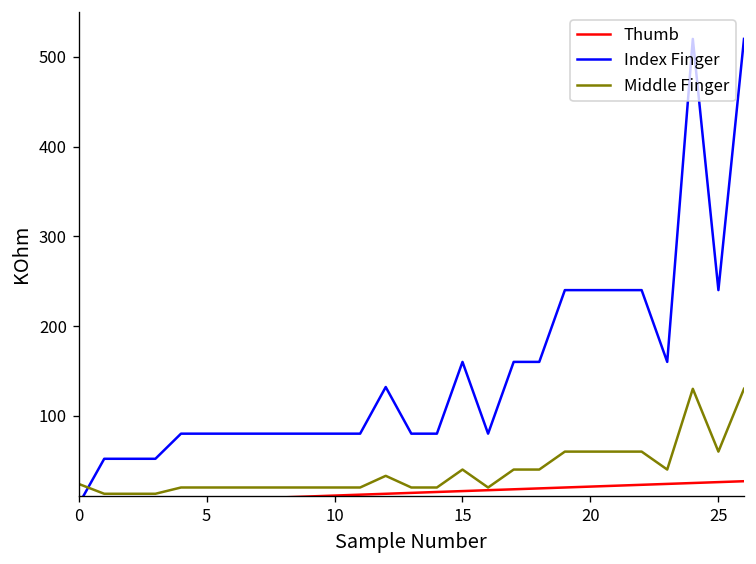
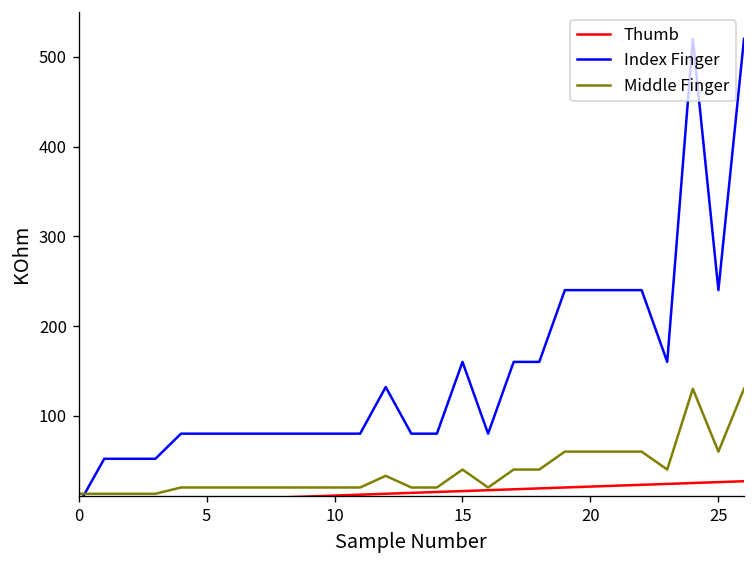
Middle Finger, 0: 20 -> 10
